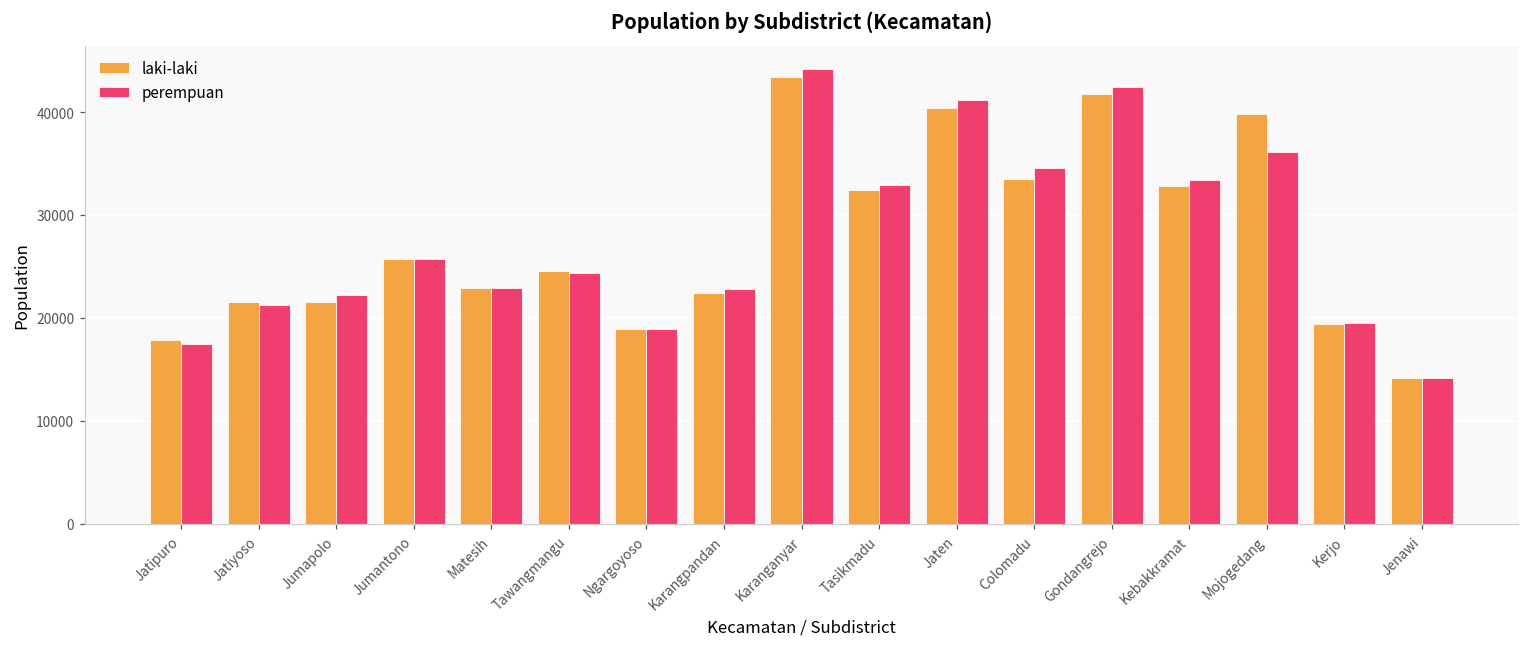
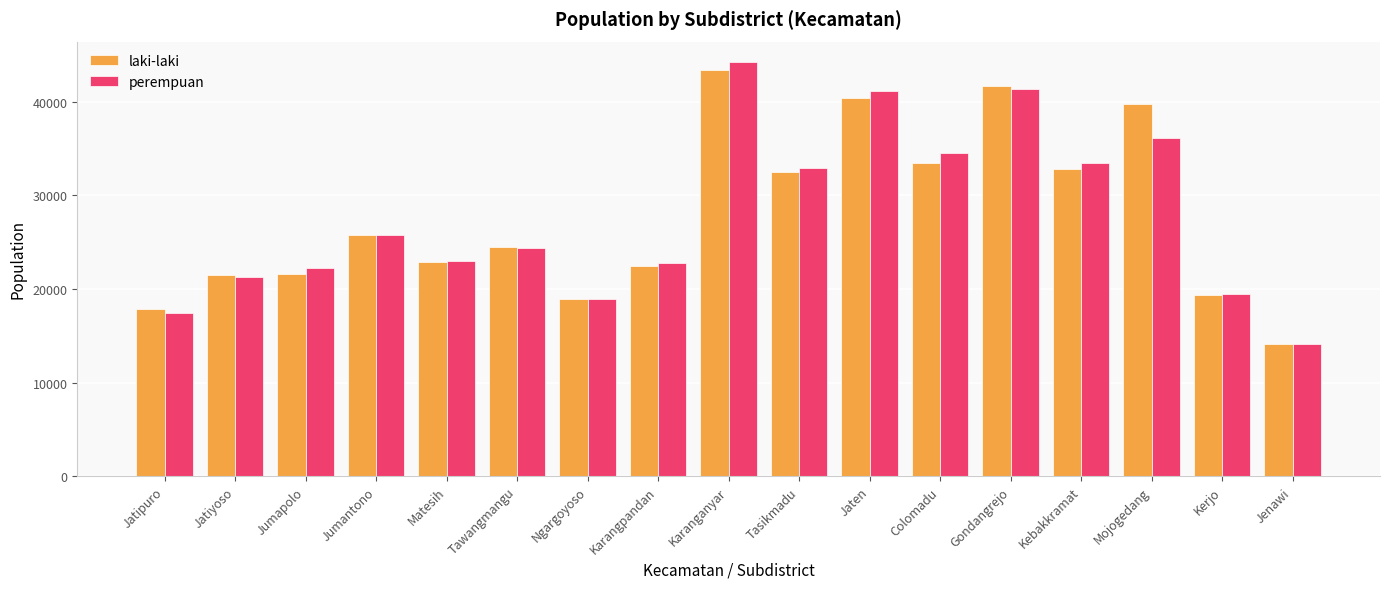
perempuan, Gondangrejo: 42000 -> 41000
